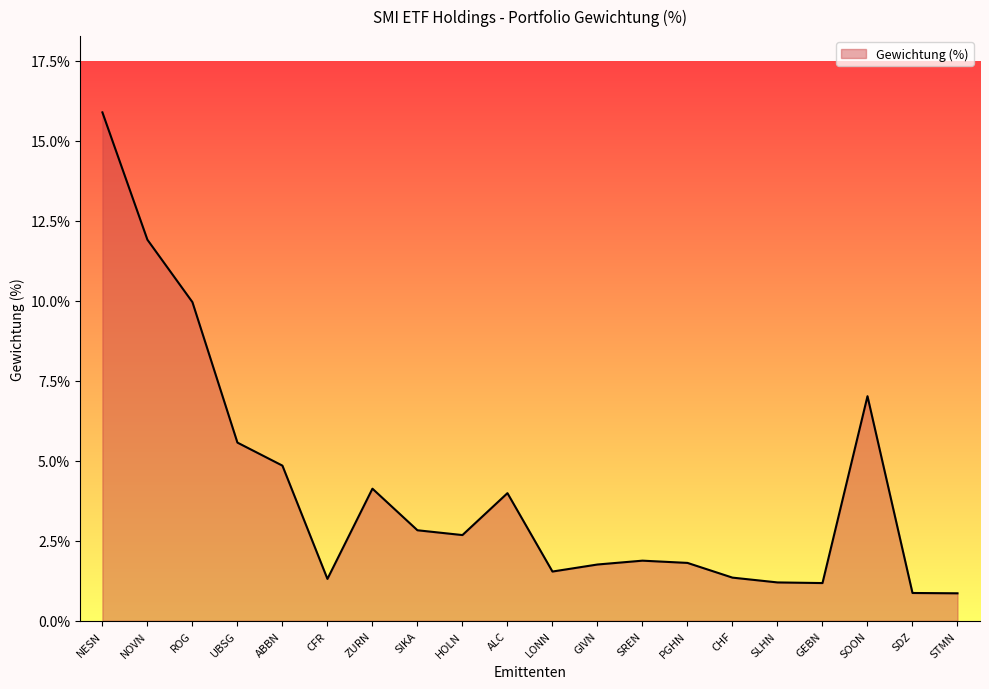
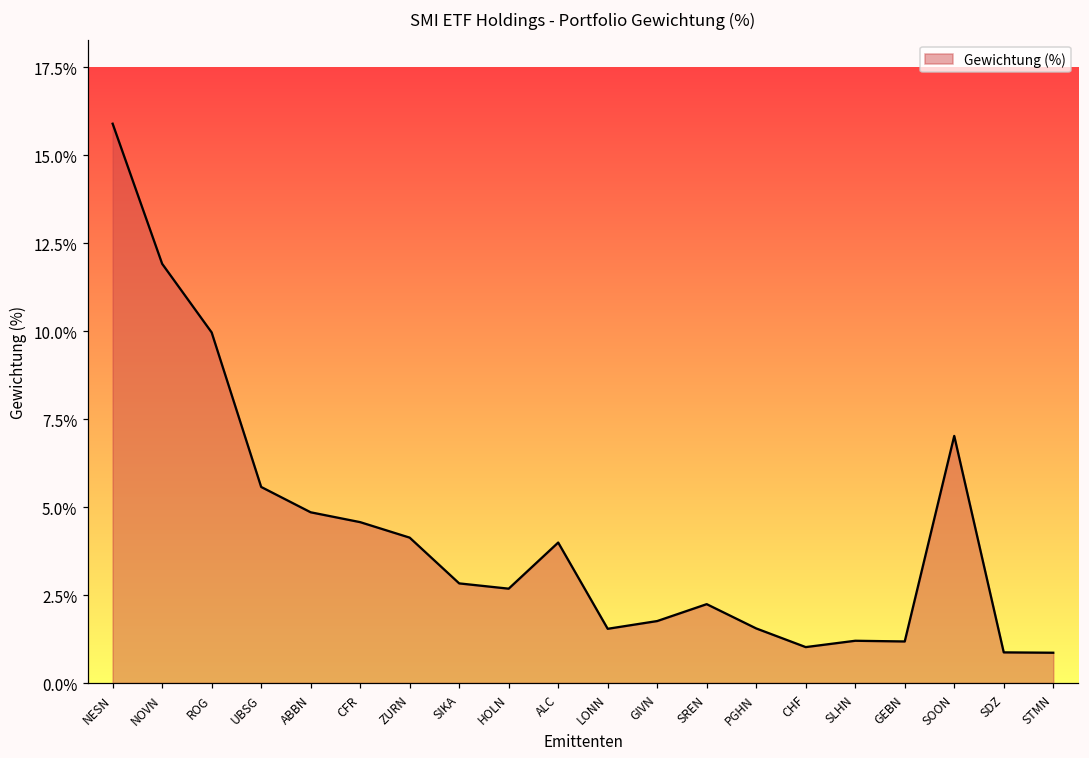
CFR: 1.3% -> 4.6%
SREN: 1.9% -> 2.2%
PGHN: 1.8% -> 1.6%
CHF: 1.4% -> 1.0%
